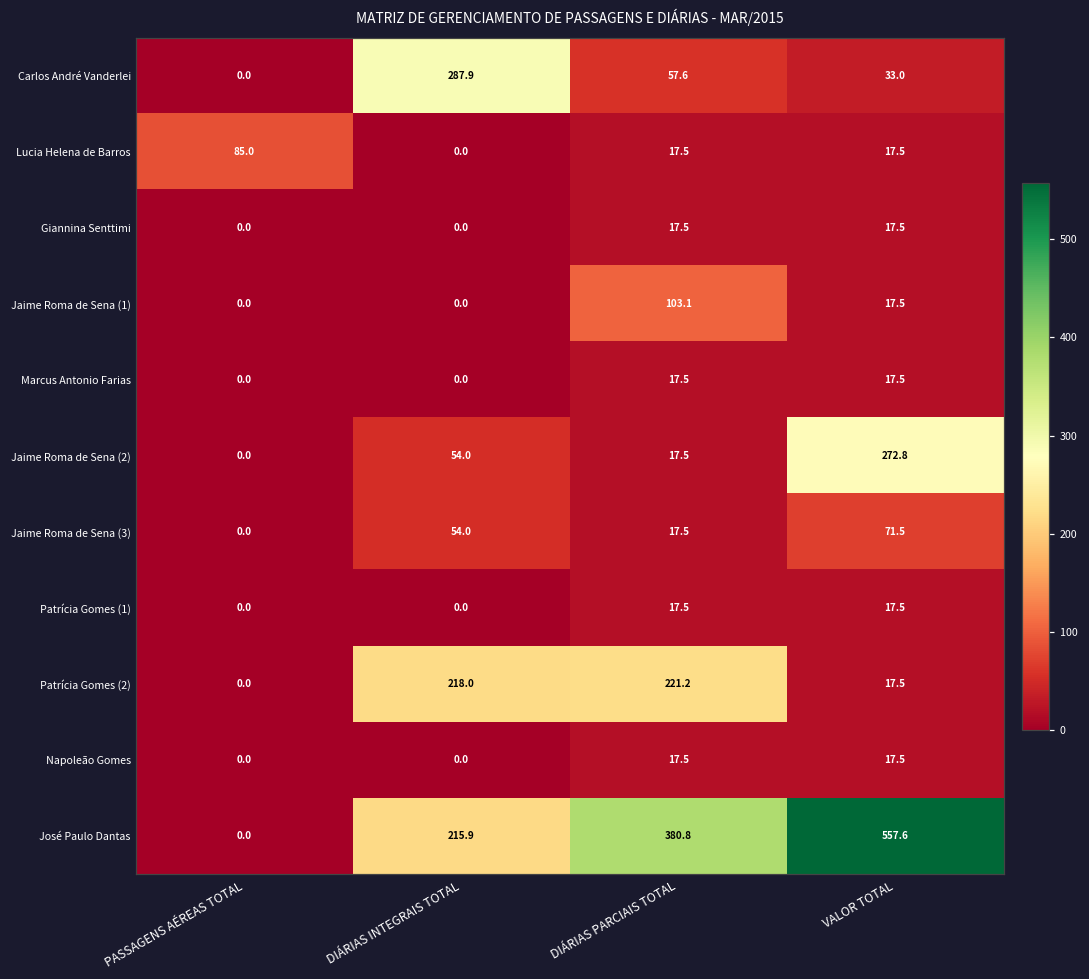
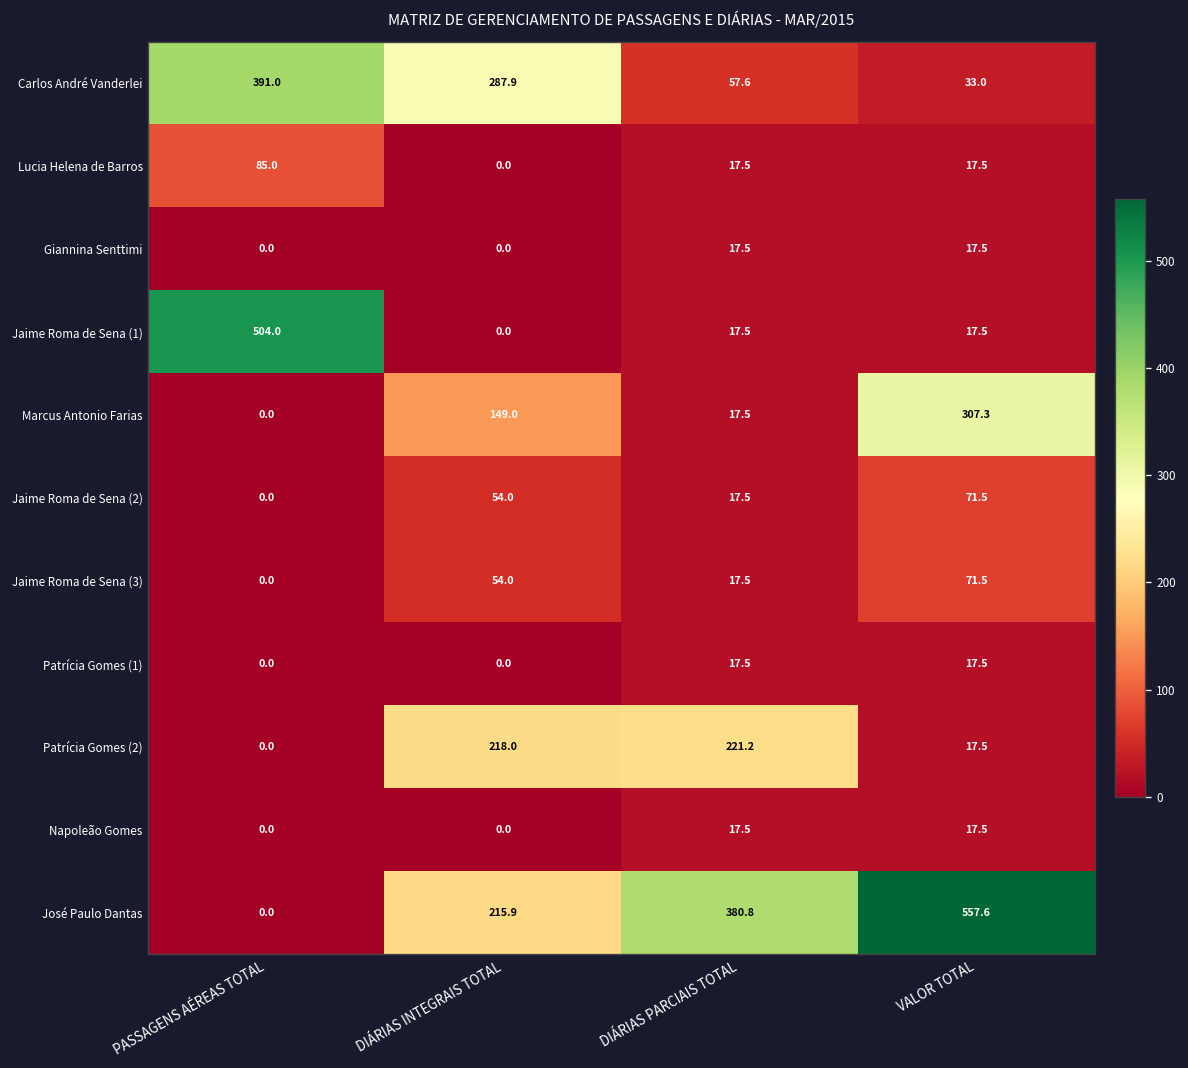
Carlos André Vanderlei, PASSAGENS AÉREAS TOTAL: 0.0 -> 391.0
Jaime Roma de Sena (1), PASSAGENS AÉREAS TOTAL: 0.0 -> 504.0
Jaime Roma de Sena (1), DIÁRIAS PARCIAIS TOTAL: 103.1 -> 17.5
Marcus Antonio Farias, DIÁRIAS INTEGRAIS TOTAL: 0.0 -> 149.0
Marcus Antonio Farias, VALOR TOTAL: 17.5 -> 307.3
Jaime Roma de Sena (2), VALOR TOTAL: 272.8 -> 71.5
